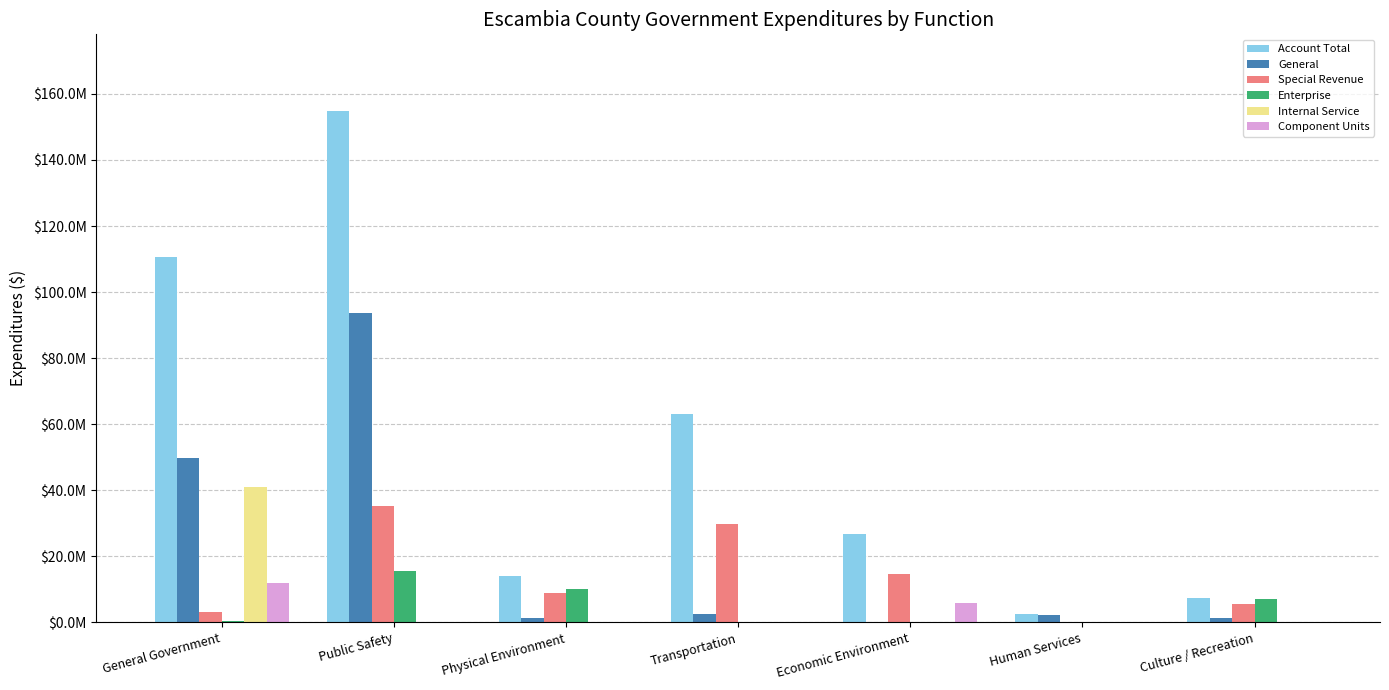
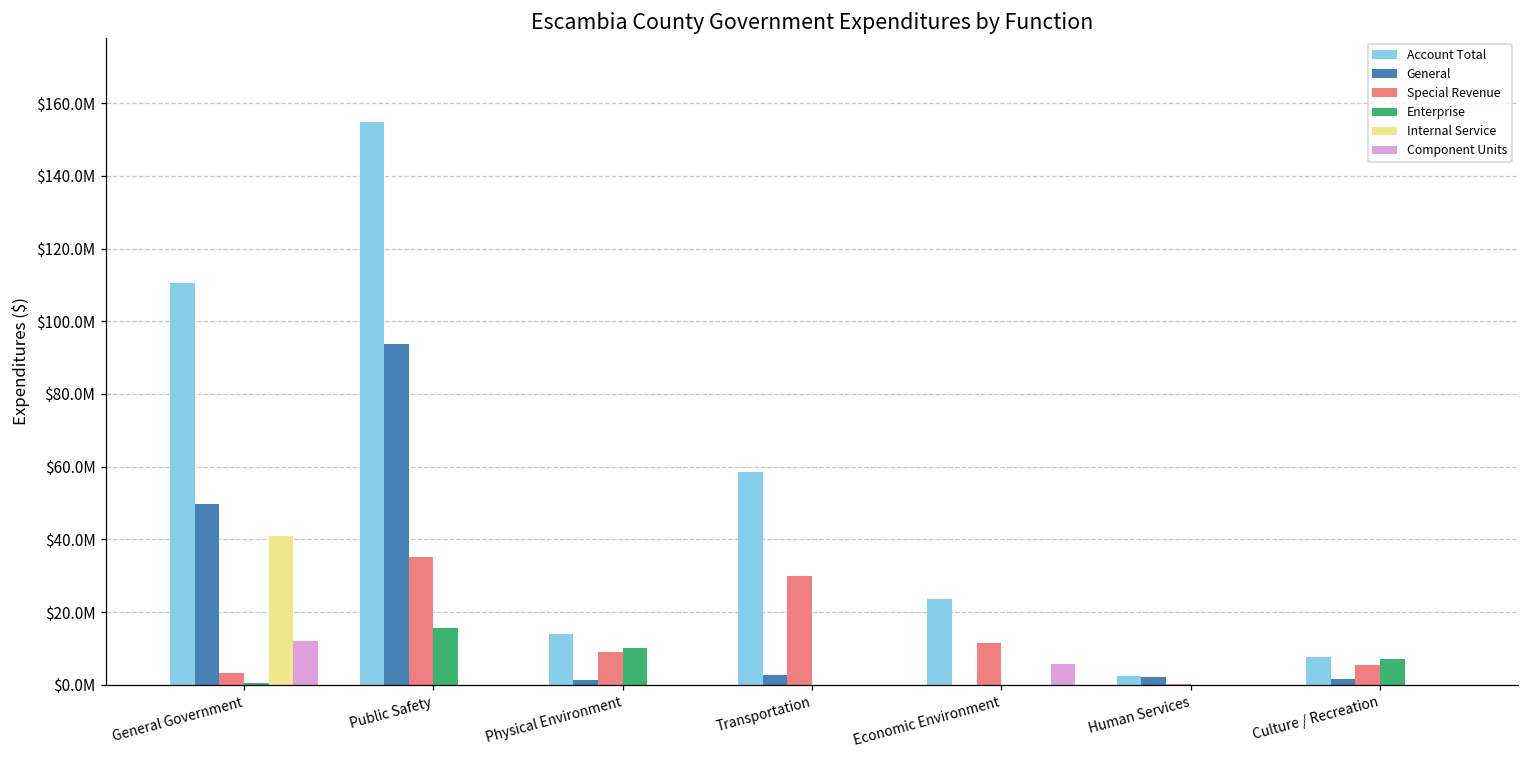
Account Total, Transportation: $63000000 -> $59000000
Account Total, Economic Environment: $27000000 -> $24000000
Special Revenue, Economic Environment: $15000000 -> $11000000
